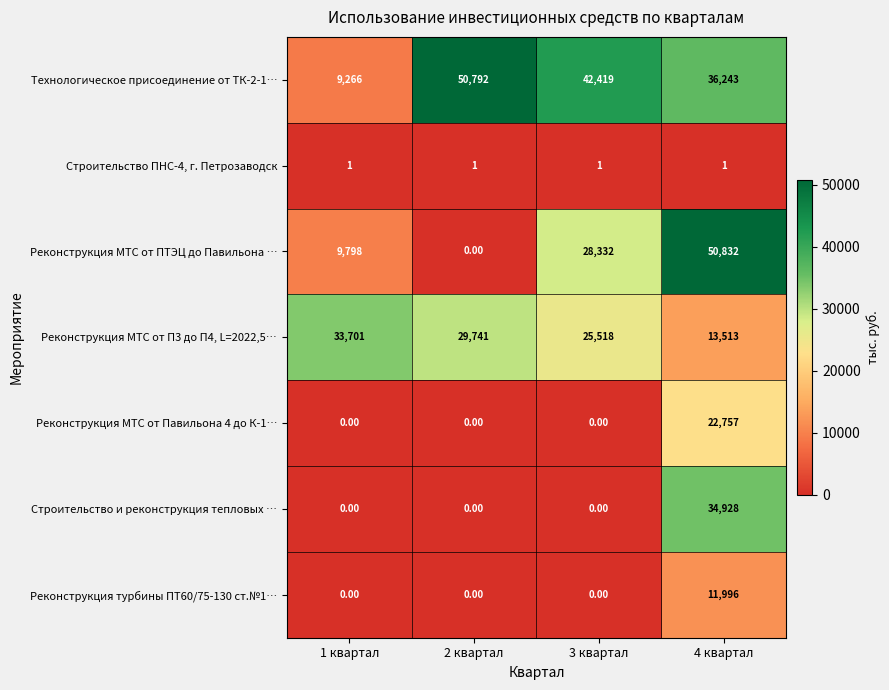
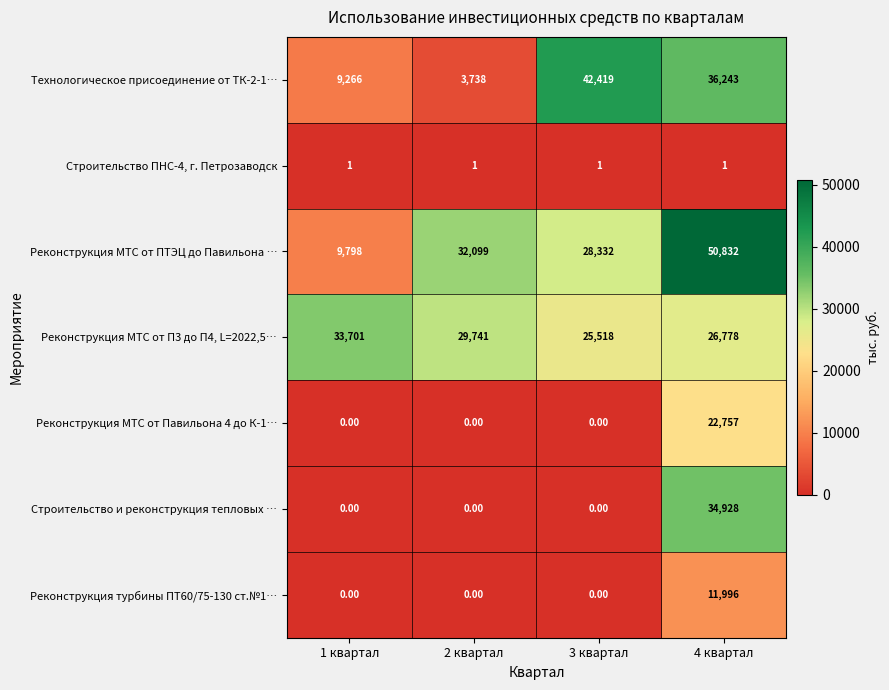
Технологическое присоединение от ТК-2-1…, 2 квартал: 50,792 -> 3,738
Реконструкция МТС от ПТЭЦ до Павильона …, 2 квартал: 0.00 -> 32,099
Реконструкция МТС от П3 до П4, L=2022,5…, 4 квартал: 13,513 -> 26,778
